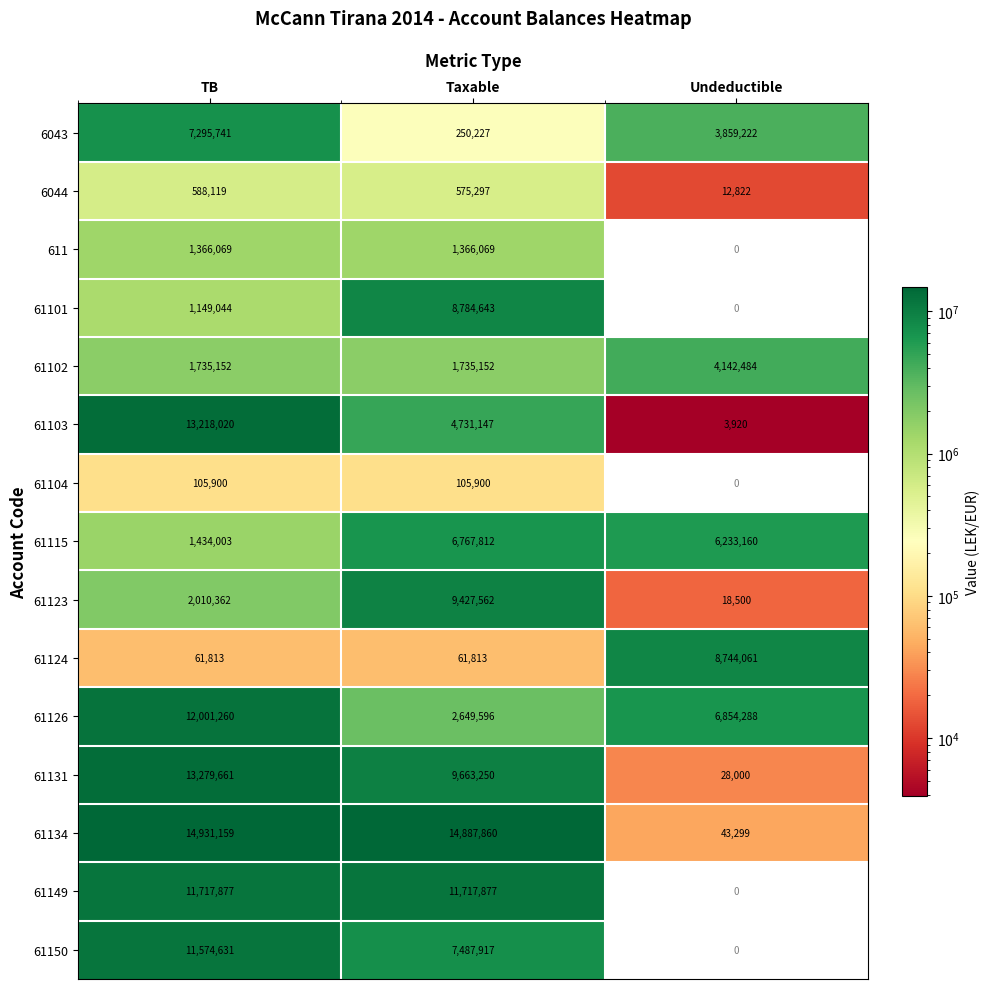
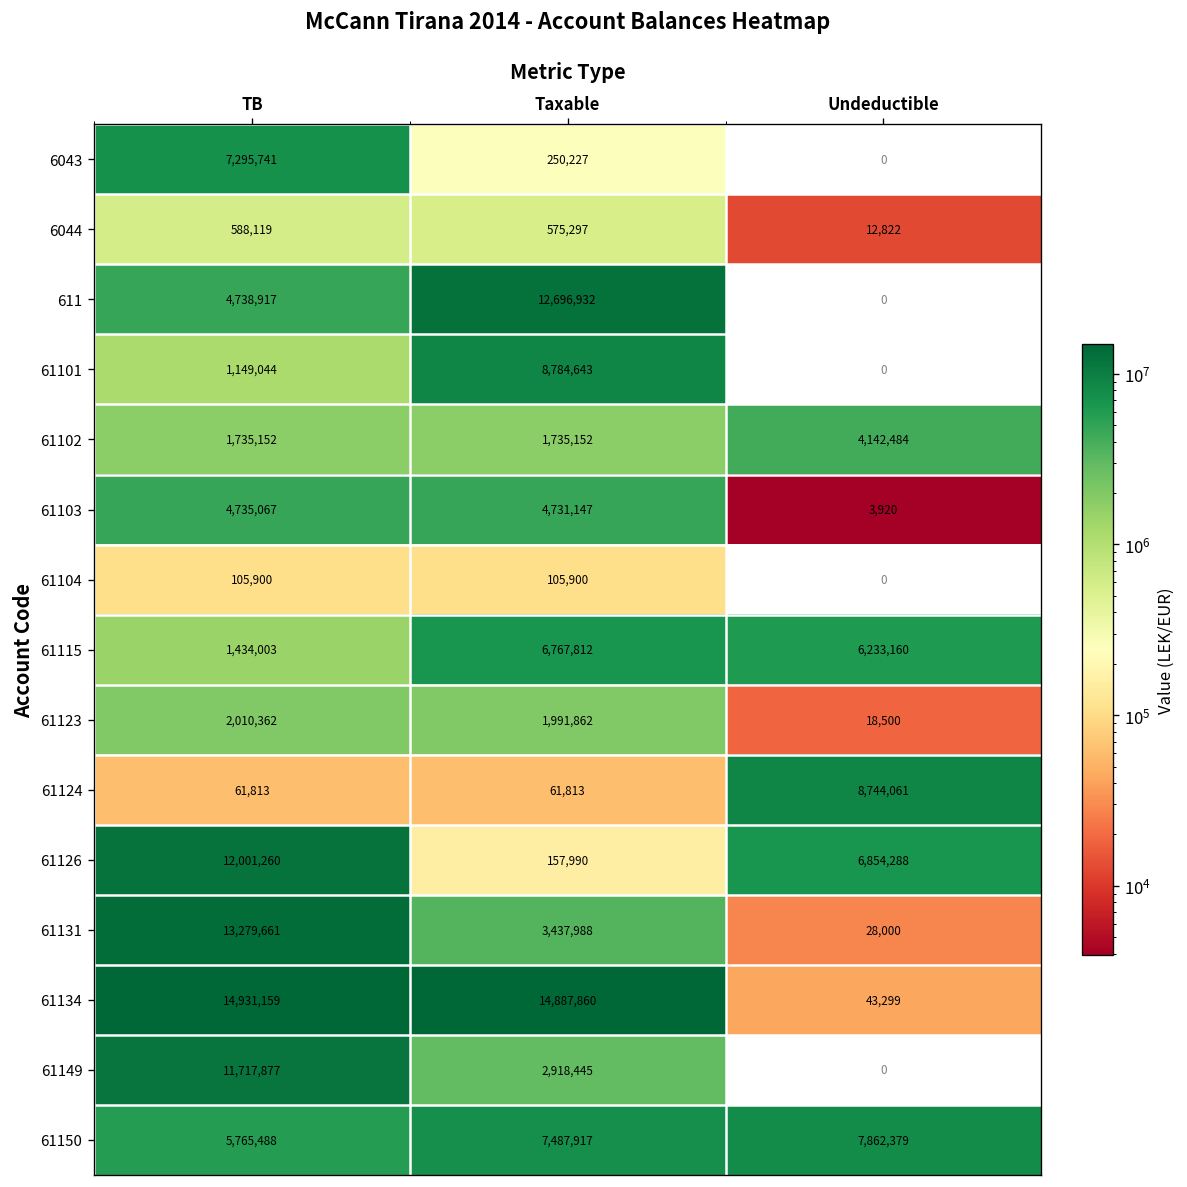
6043, Undeductible: 3,859,222 -> 0
611, TB: 1,366,069 -> 4,738,917
611, Taxable: 1,366,069 -> 12,696,932
61103, TB: 13,218,020 -> 4,735,067
61123, Taxable: 9,427,562 -> 1,991,862
61126, Taxable: 2,649,596 -> 157,990
61131, Taxable: 9,663,250 -> 3,437,988
61149, Taxable: 11,717,877 -> 2,918,445
61150, TB: 11,574,631 -> 5,765,488
61150, Undeductible: 0 -> 7,862,379
